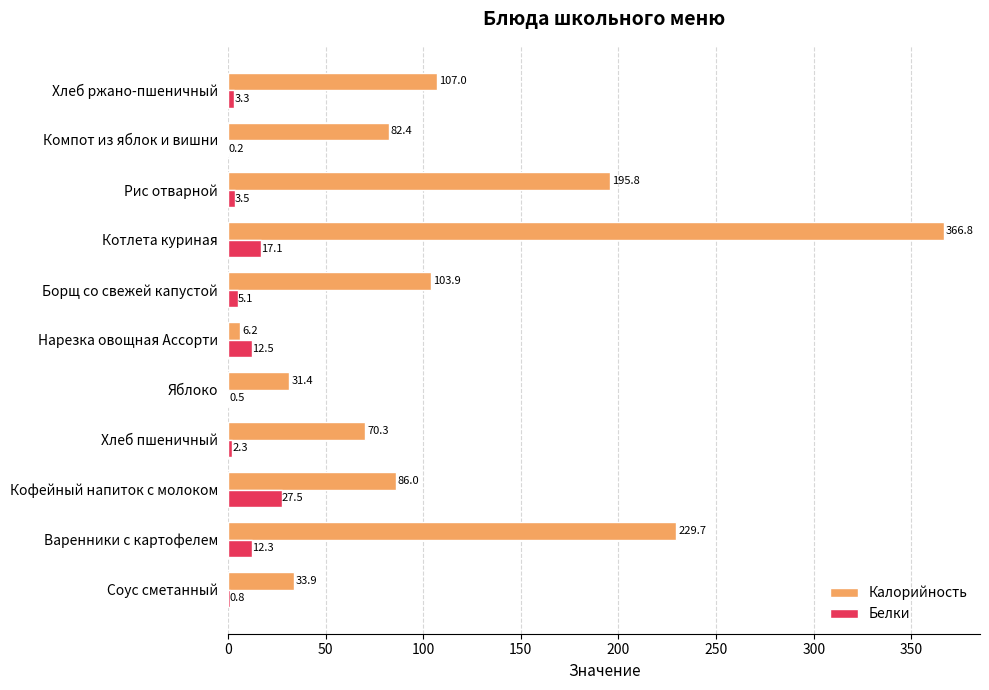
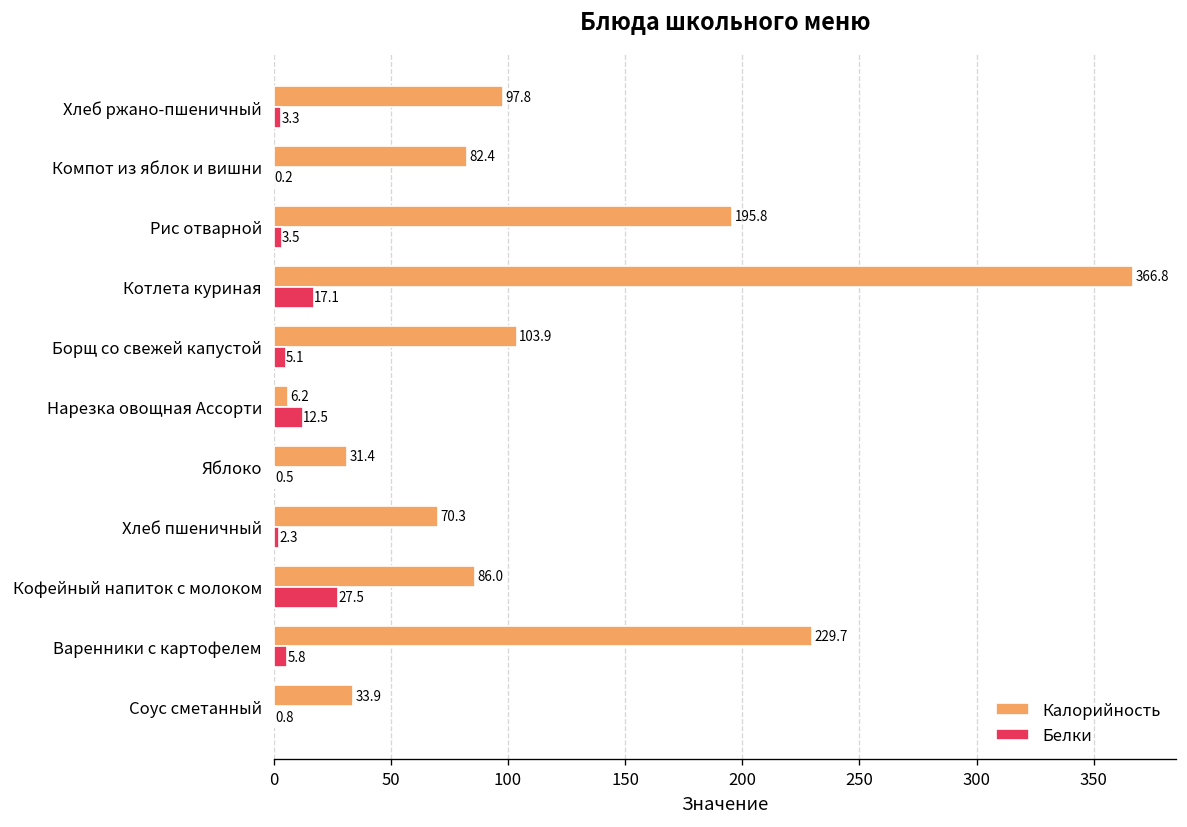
Калорийность, Хлеб ржано-пшеничный: 107.0 -> 97.8
Белки, Варенники с картофелем: 12.3 -> 5.8
